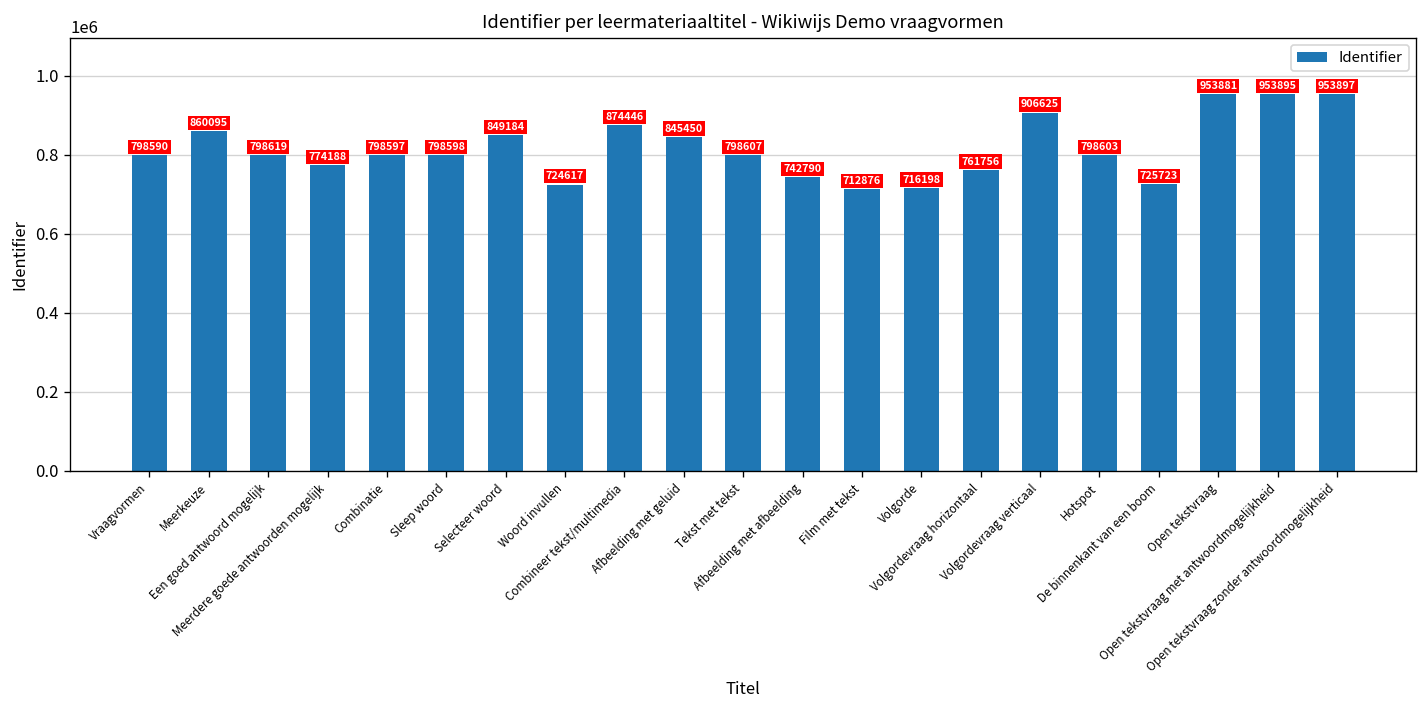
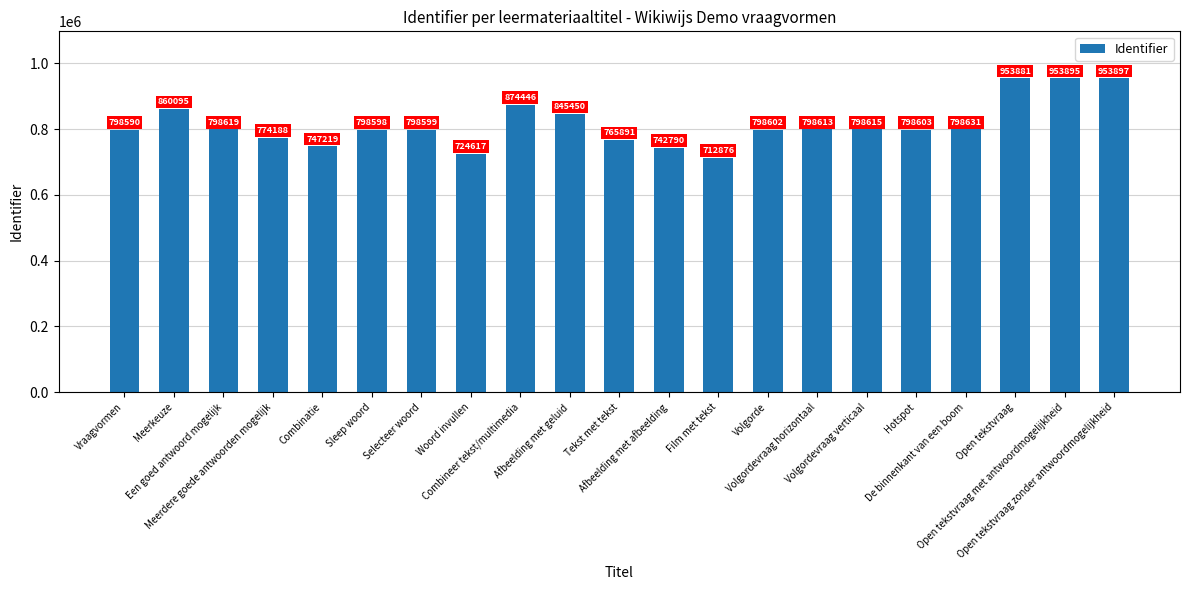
Combinatie: 798597 -> 747219
Selecteer woord: 849184 -> 798599
Tekst met tekst: 798607 -> 765891
Volgorde: 716198 -> 798602
Volgordevraag horizontaal: 761756 -> 798613
Volgordevraag verticaal: 906625 -> 798615
De binnenkant van een boom: 725723 -> 798631
